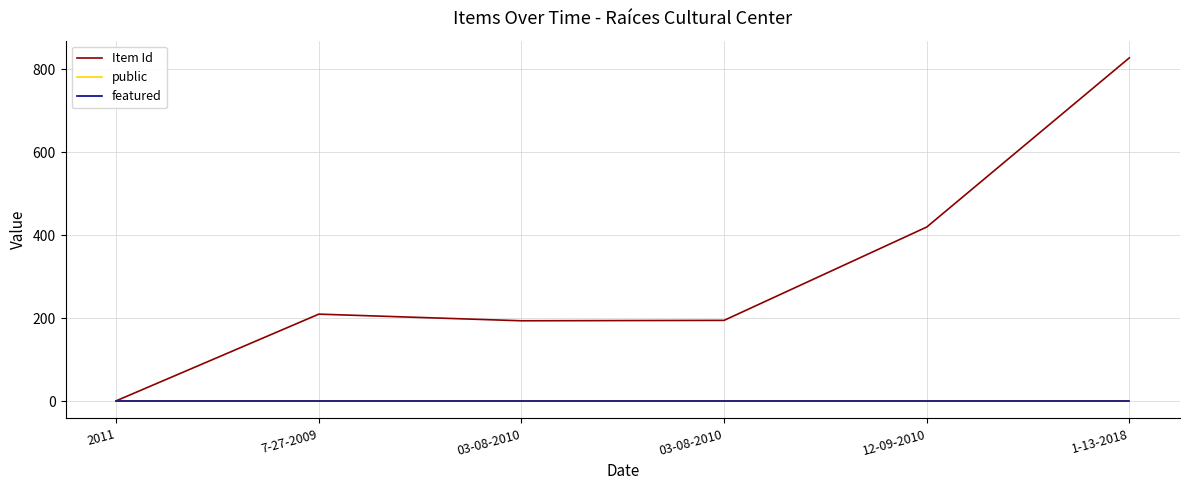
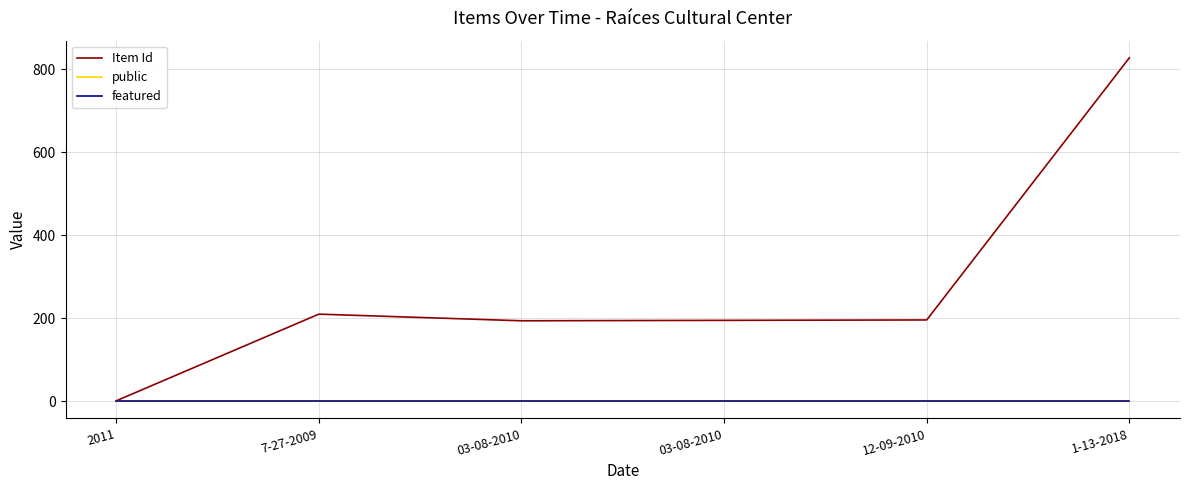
Item Id, 12-09-2010: 420 -> 200
